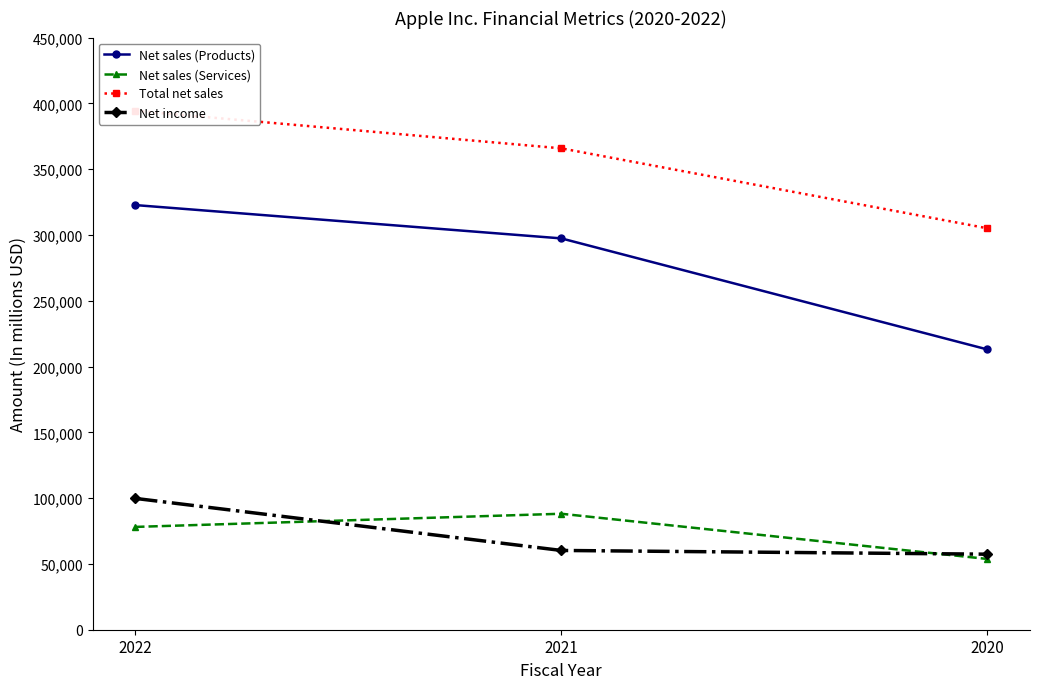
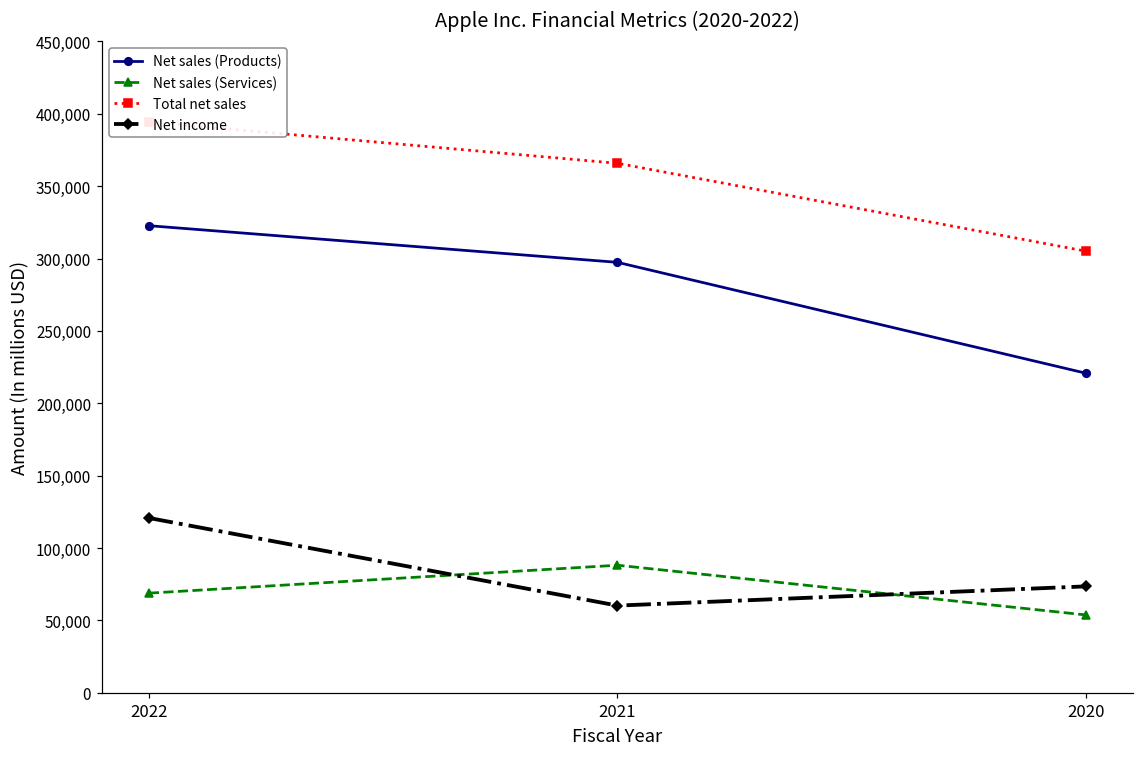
Net sales (Services), 2022: 78,000 -> 69,000
Net income, 2022: 100,000 -> 121,000
Net sales (Products), 2020: 213,000 -> 221,000
Net income, 2020: 57,000 -> 74,000
